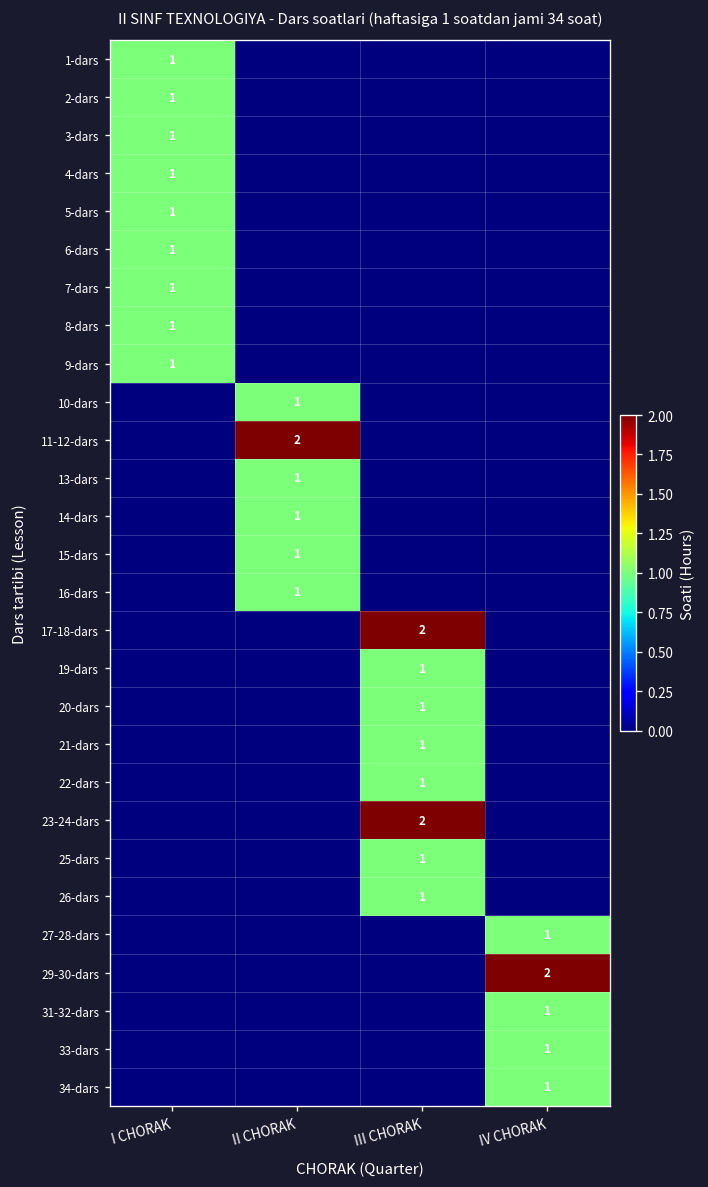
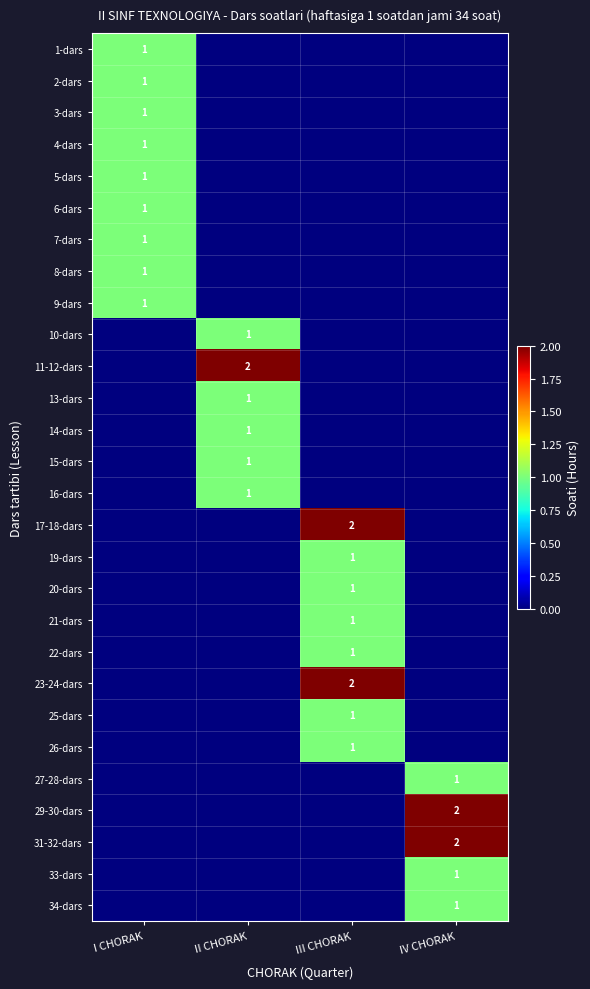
31-32-dars, IV CHORAK: 1 -> 2
